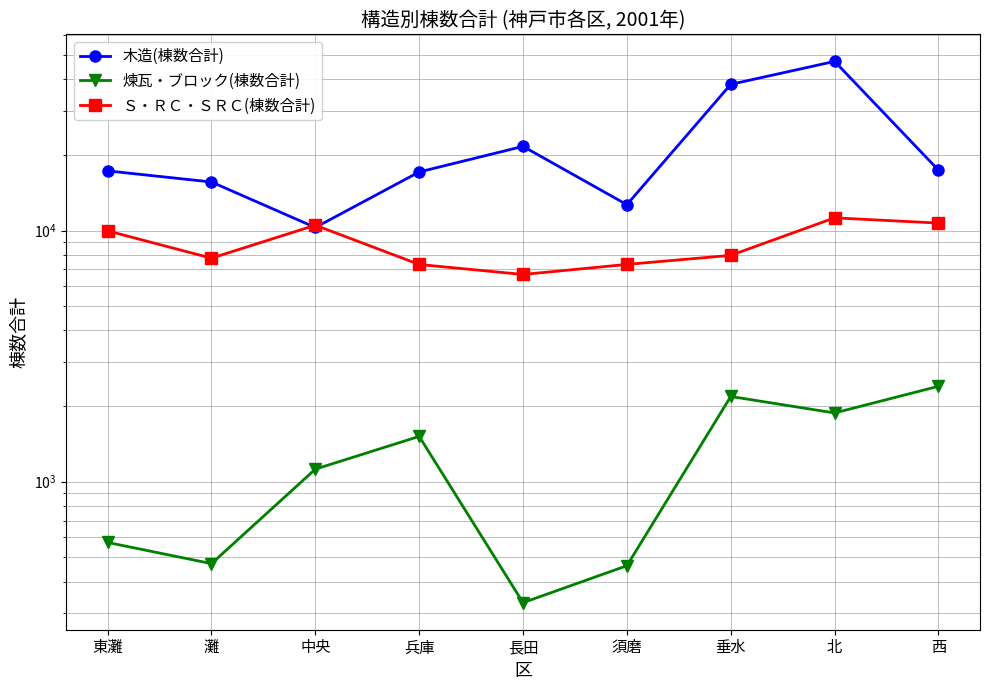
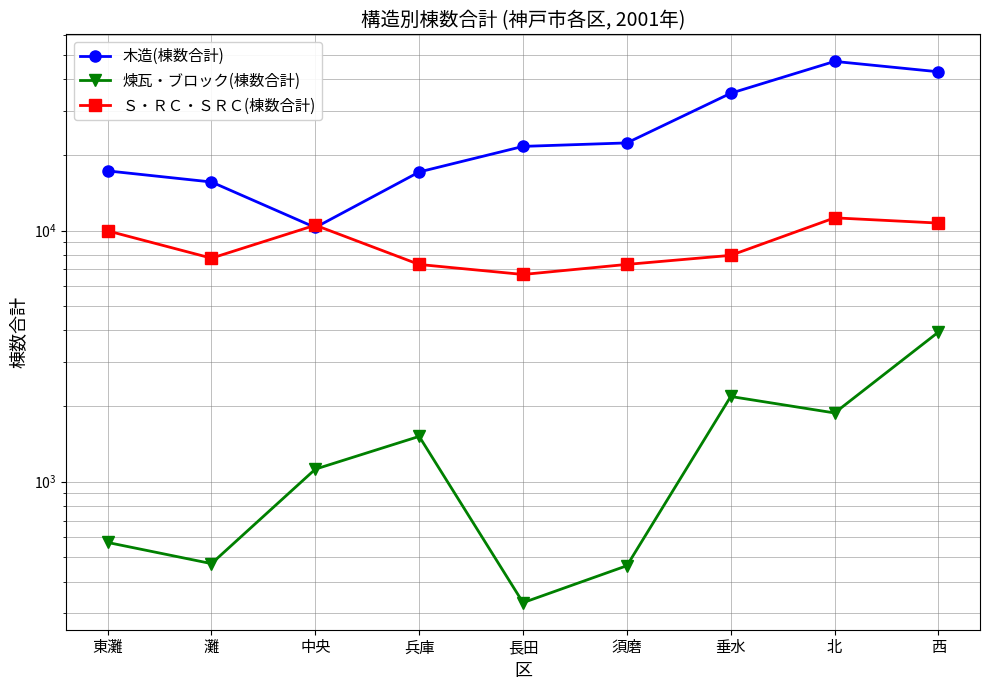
木造(棟数合計), 須磨: 13000 -> 22000
木造(棟数合計), 垂水: 38000 -> 35000
木造(棟数合計), 西: 17000 -> 43000
煉瓦・ブロック(棟数合計), 西: 2400 -> 3900
